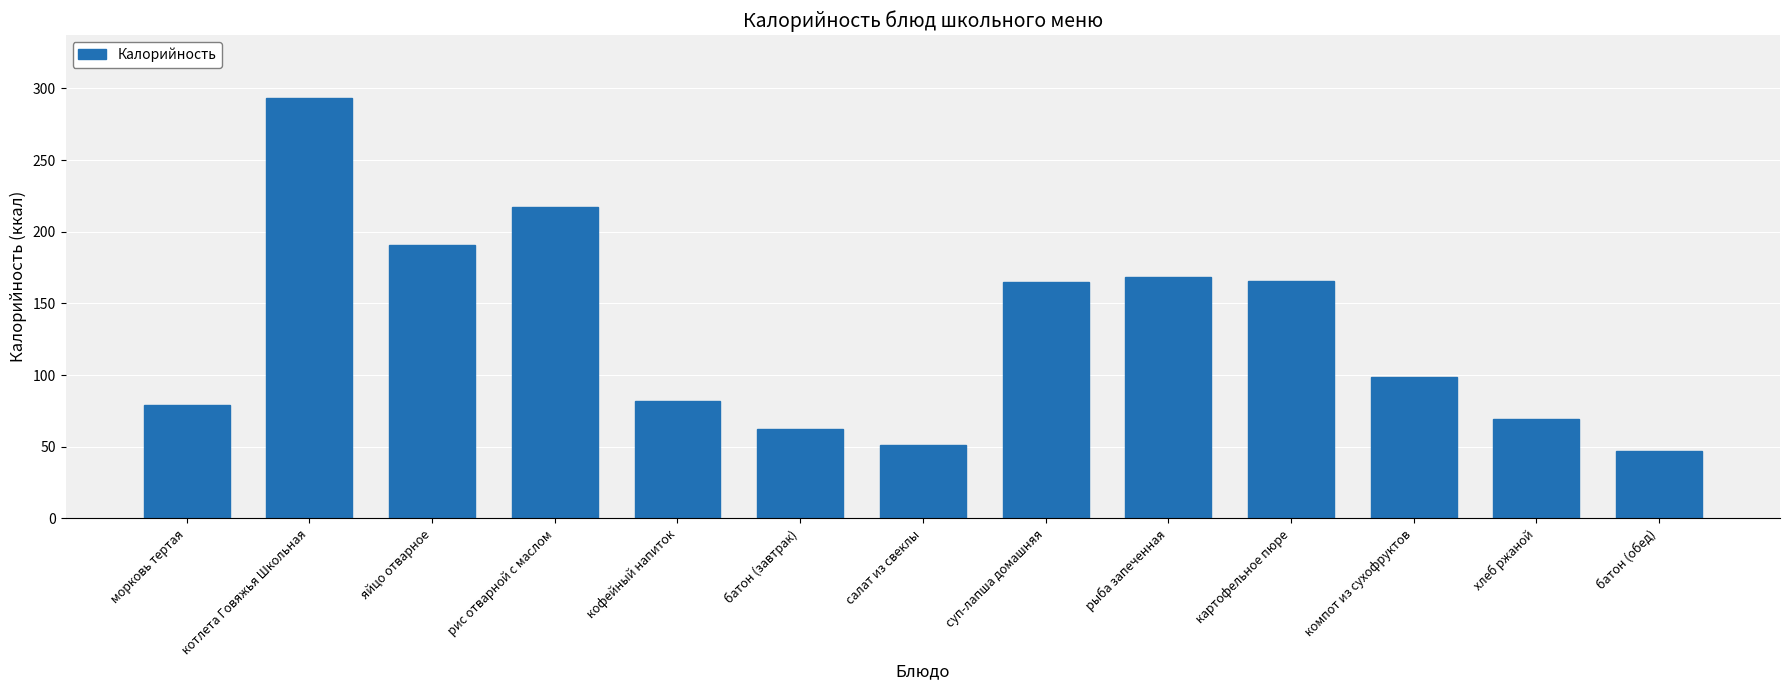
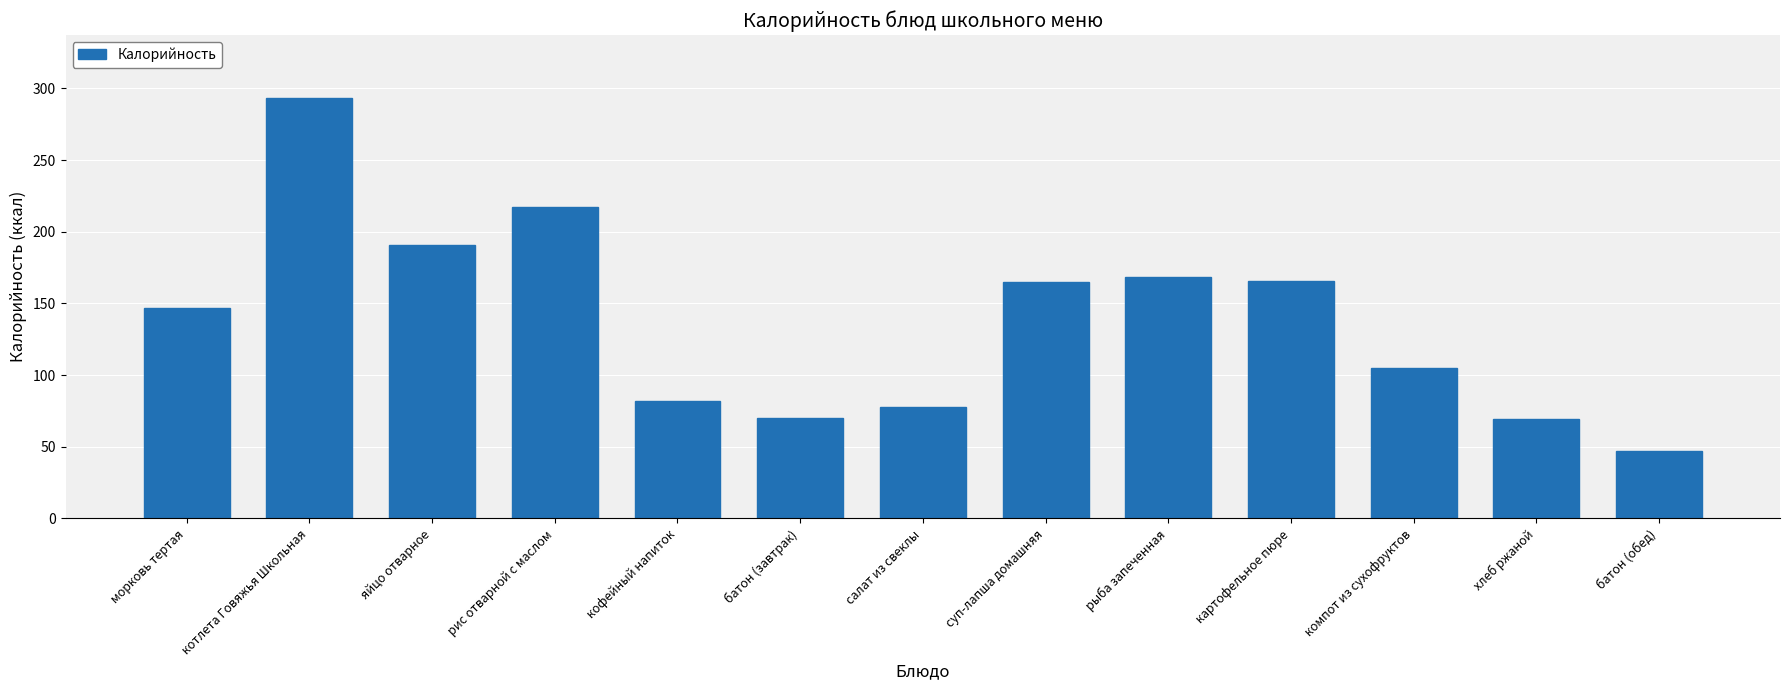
морковь тертая: 79 -> 147
батон (завтрак): 63 -> 70
салат из свеклы: 51 -> 78
компот из сухофруктов: 99 -> 105
